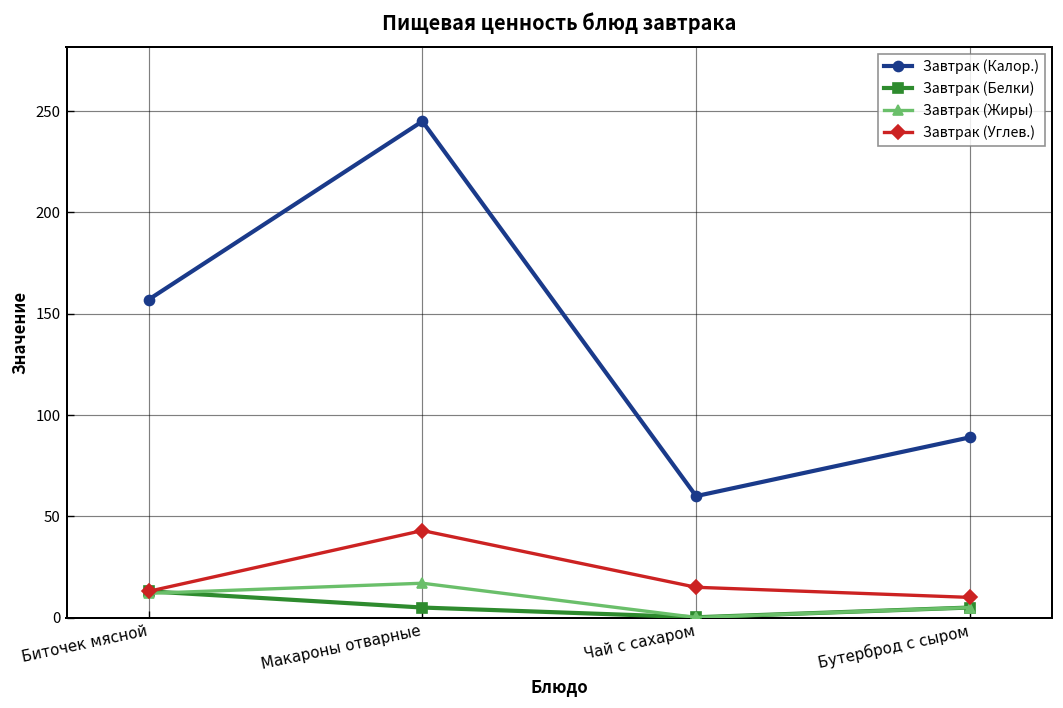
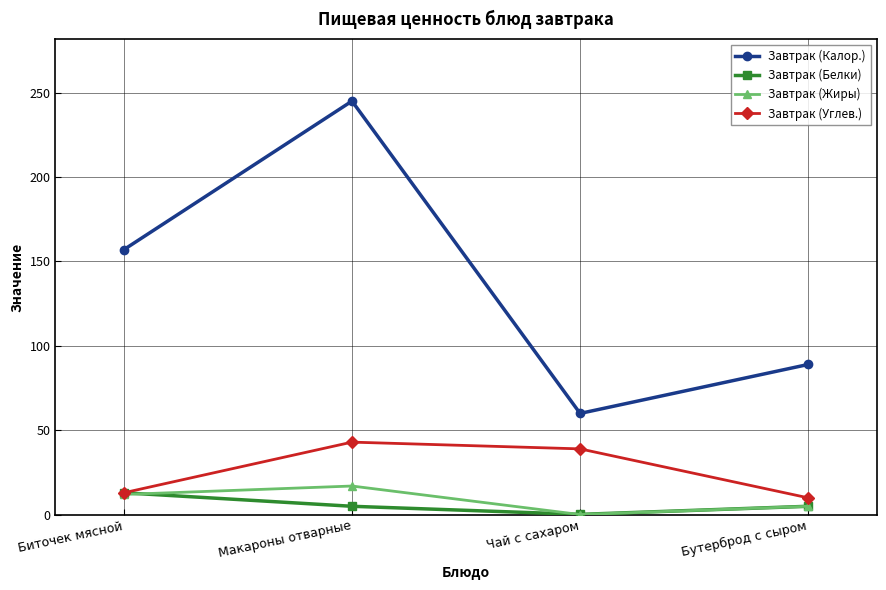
Завтрак (Углев.), Чай с сахаром: 15 -> 39
